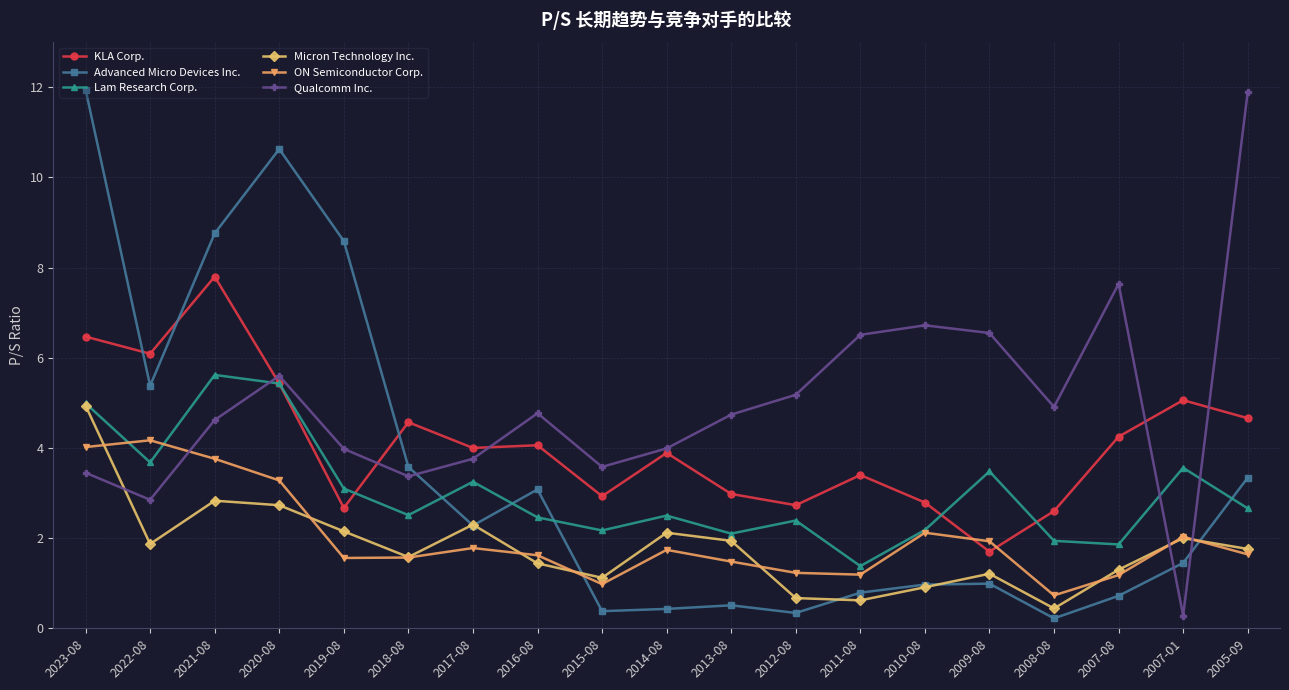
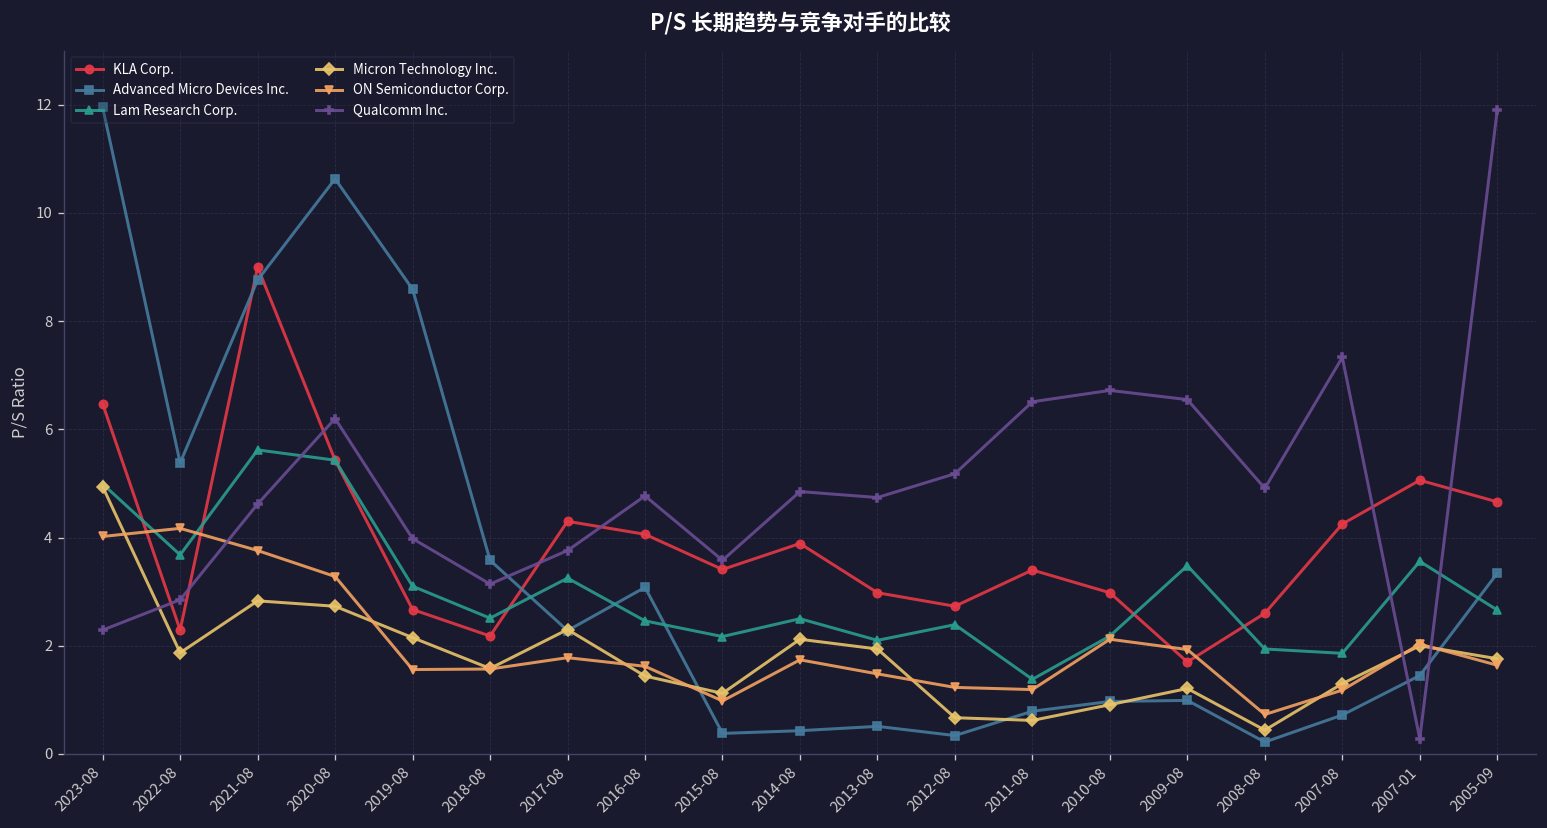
Qualcomm Inc., 2023-08: 3.5 -> 2.3
KLA Corp., 2022-08: 6.1 -> 2.3
KLA Corp., 2021-08: 7.8 -> 9.0
Qualcomm Inc., 2020-08: 5.6 -> 6.2
KLA Corp., 2018-08: 4.6 -> 2.2
Qualcomm Inc., 2018-08: 3.4 -> 3.1
KLA Corp., 2017-08: 4.0 -> 4.3
KLA Corp., 2015-08: 2.9 -> 3.4
Qualcomm Inc., 2014-08: 4.0 -> 4.9
KLA Corp., 2010-08: 2.8 -> 3.0
Qualcomm Inc., 2007-08: 7.6 -> 7.3
